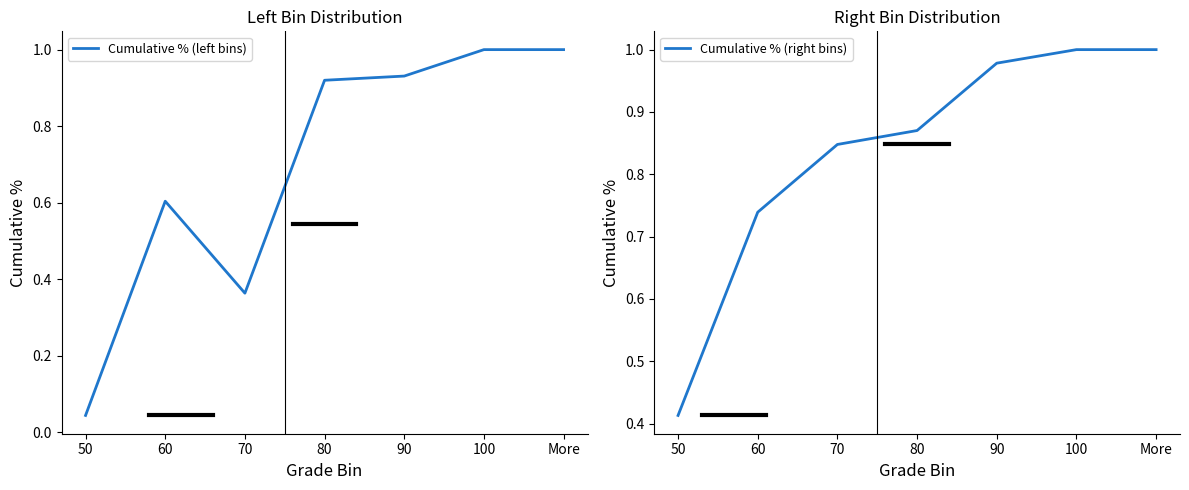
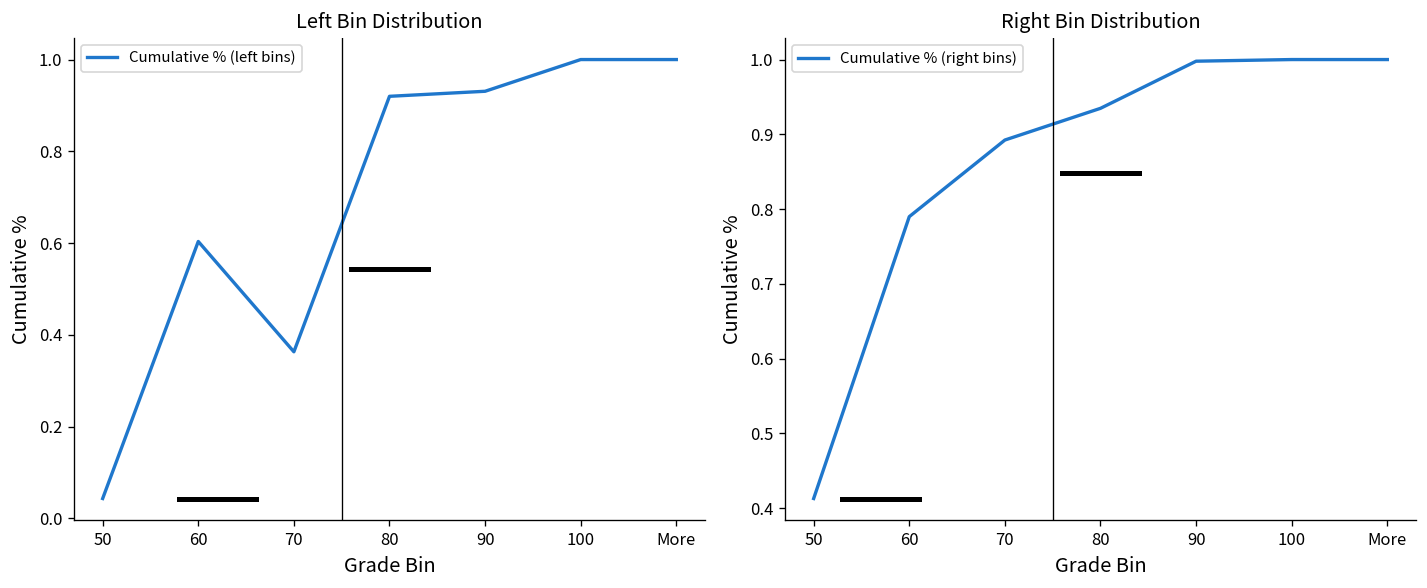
Right Bin Distribution, Cumulative % (right bins), 60: 0.74 -> 0.79
Right Bin Distribution, Cumulative % (right bins), 70: 0.85 -> 0.89
Right Bin Distribution, Cumulative % (right bins), 80: 0.87 -> 0.93
Right Bin Distribution, Cumulative % (right bins), 90: 0.98 -> 1.00
